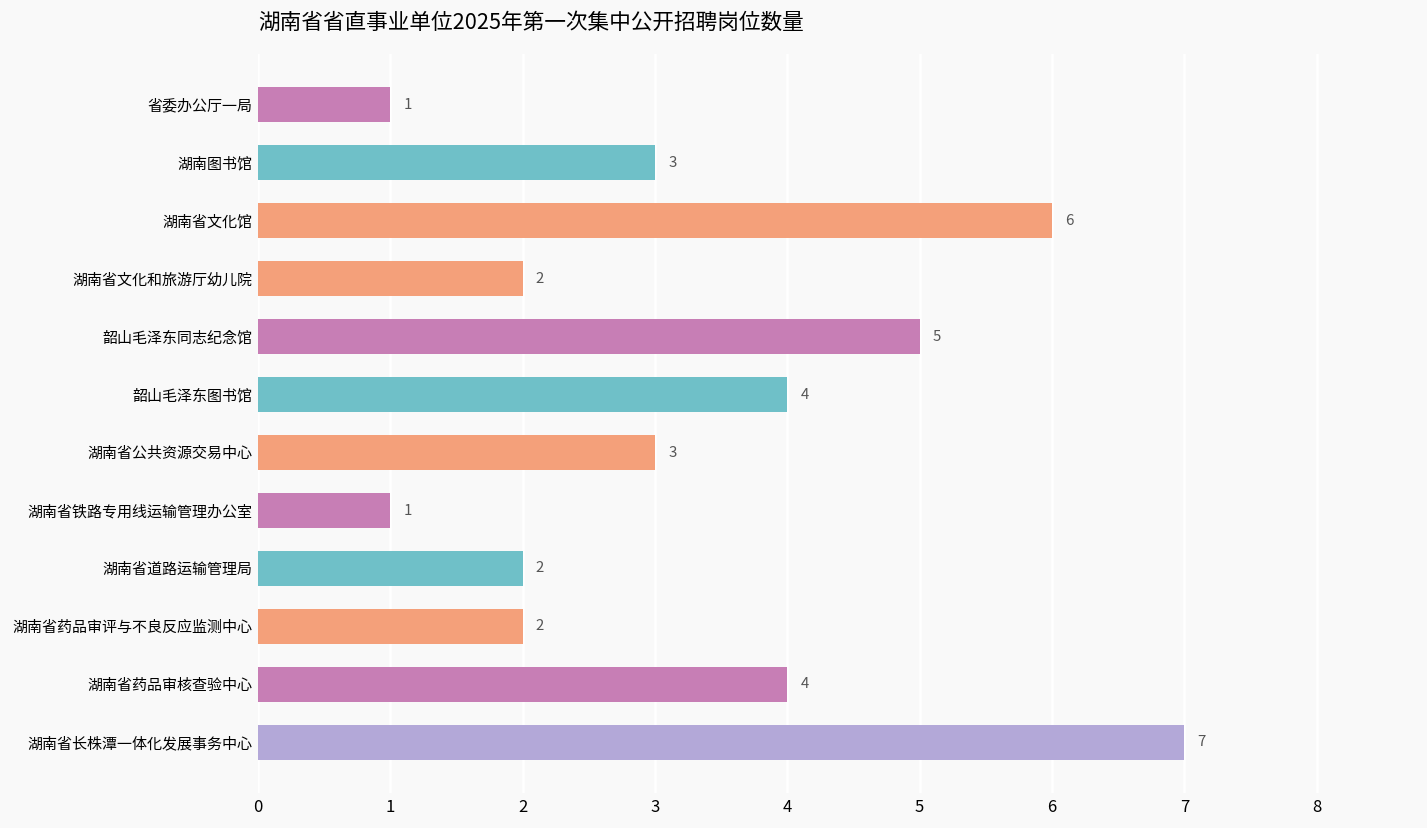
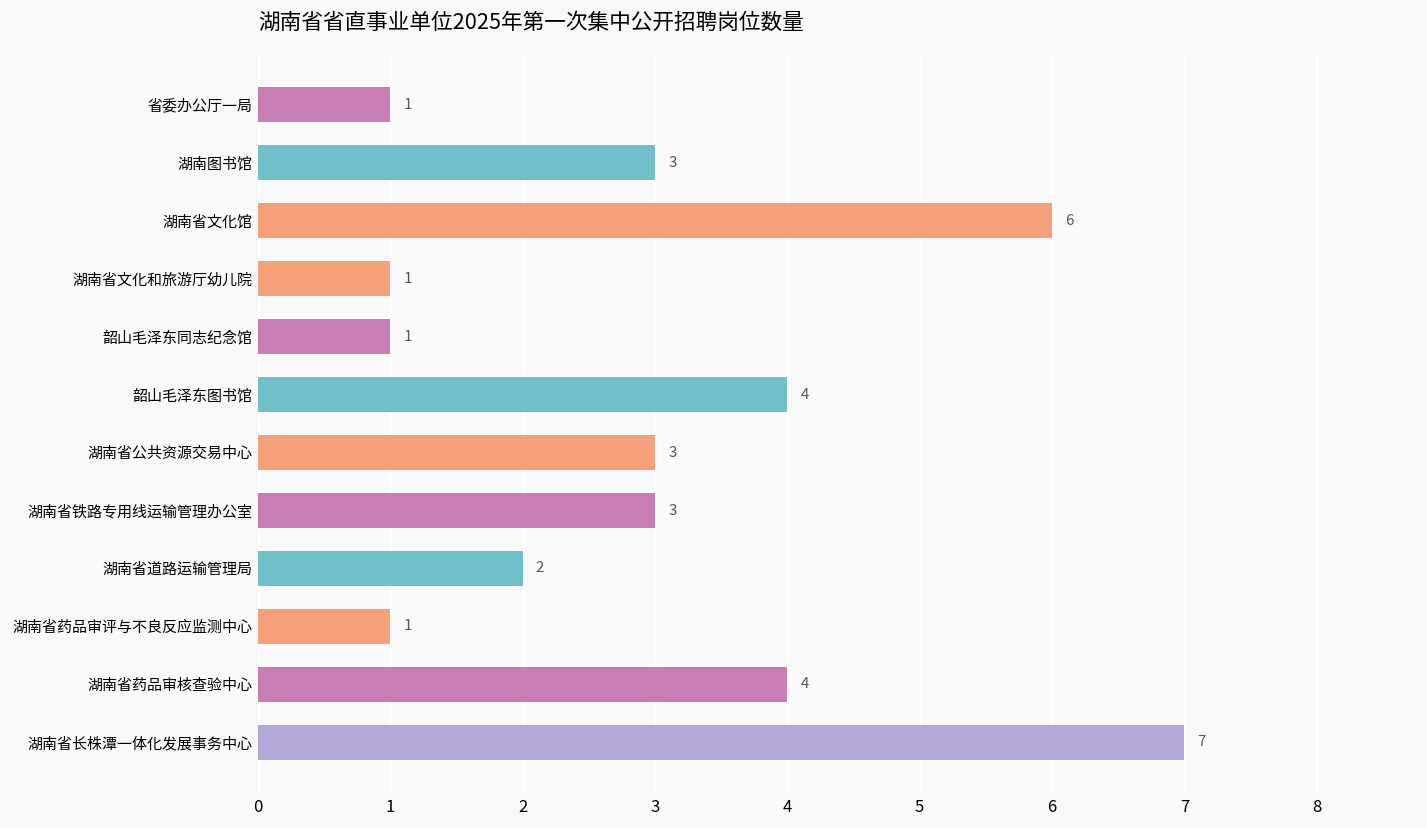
湖南省文化和旅游厅幼儿院: 2 -> 1
韶山毛泽东同志纪念馆: 5 -> 1
湖南省铁路专用线运输管理办公室: 1 -> 3
湖南省药品审评与不良反应监测中心: 2 -> 1
